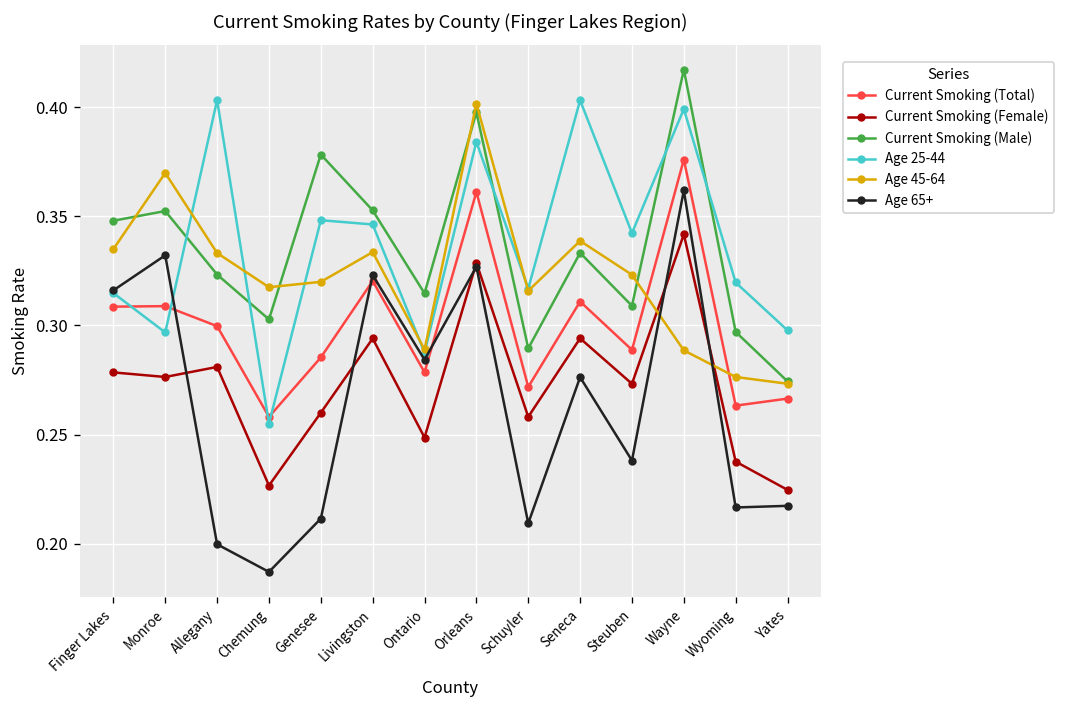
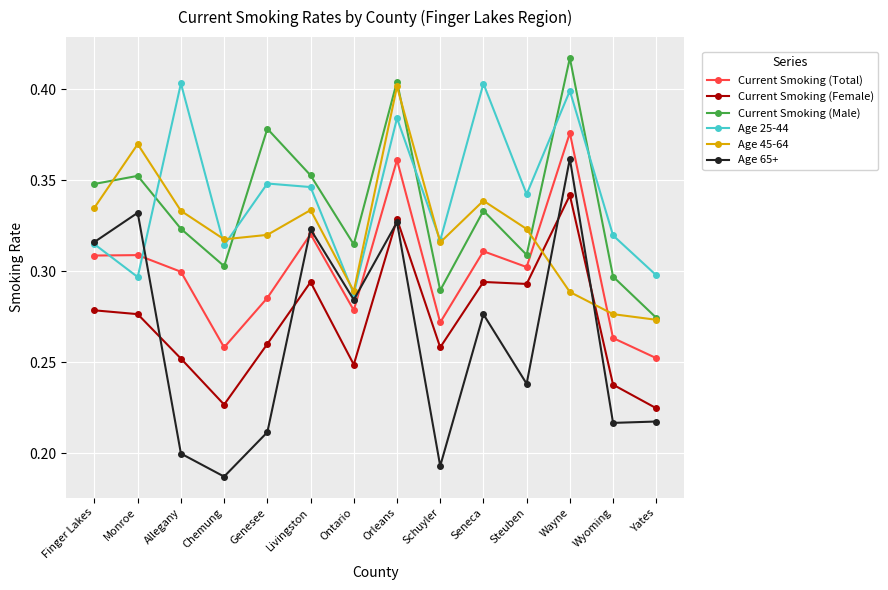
Current Smoking (Female), Allegany: 0.281 -> 0.252
Age 25-44, Chemung: 0.255 -> 0.314
Current Smoking (Male), Orleans: 0.398 -> 0.404
Age 65+, Schuyler: 0.209 -> 0.193
Current Smoking (Total), Steuben: 0.289 -> 0.302
Current Smoking (Female), Steuben: 0.273 -> 0.293
Current Smoking (Total), Yates: 0.266 -> 0.252
